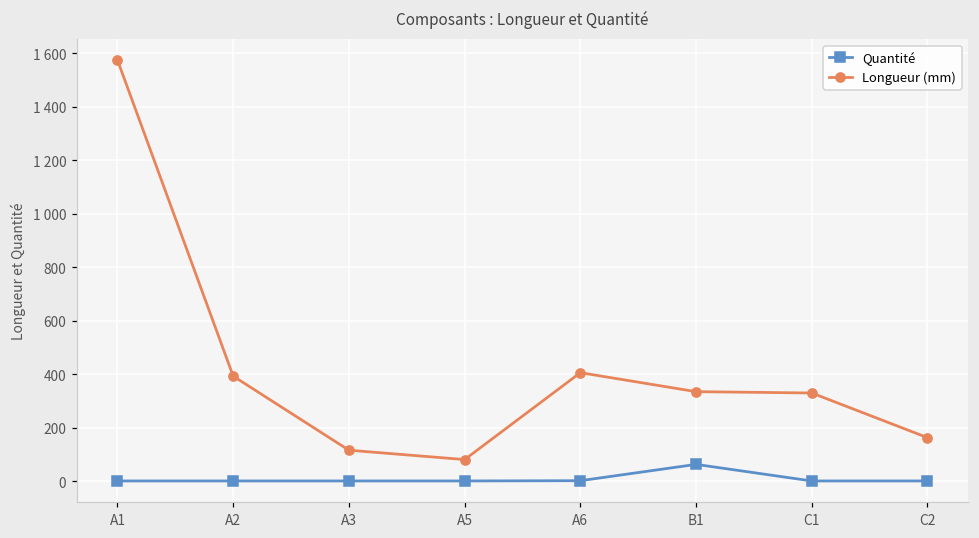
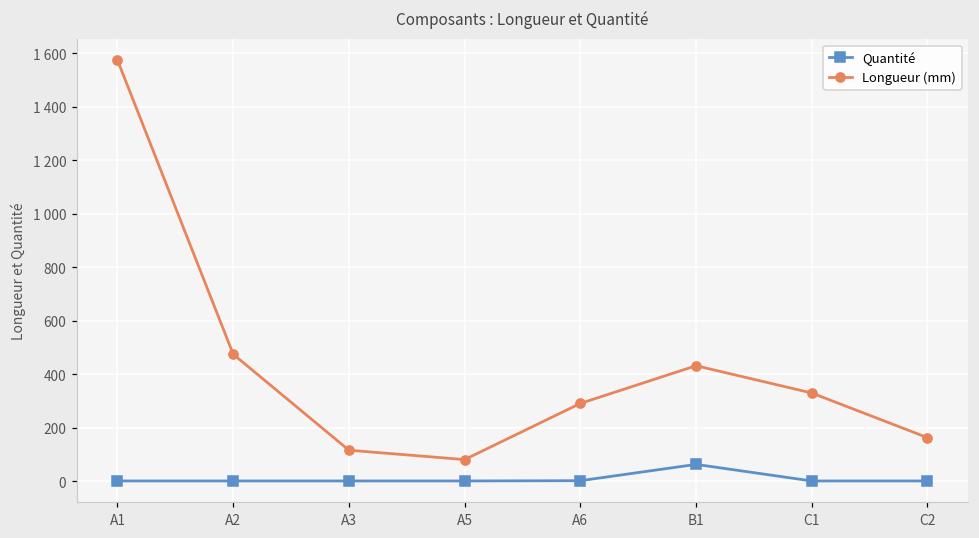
Longueur (mm), A2: 390 -> 480
Longueur (mm), A6: 410 -> 290
Longueur (mm), B1: 340 -> 430
